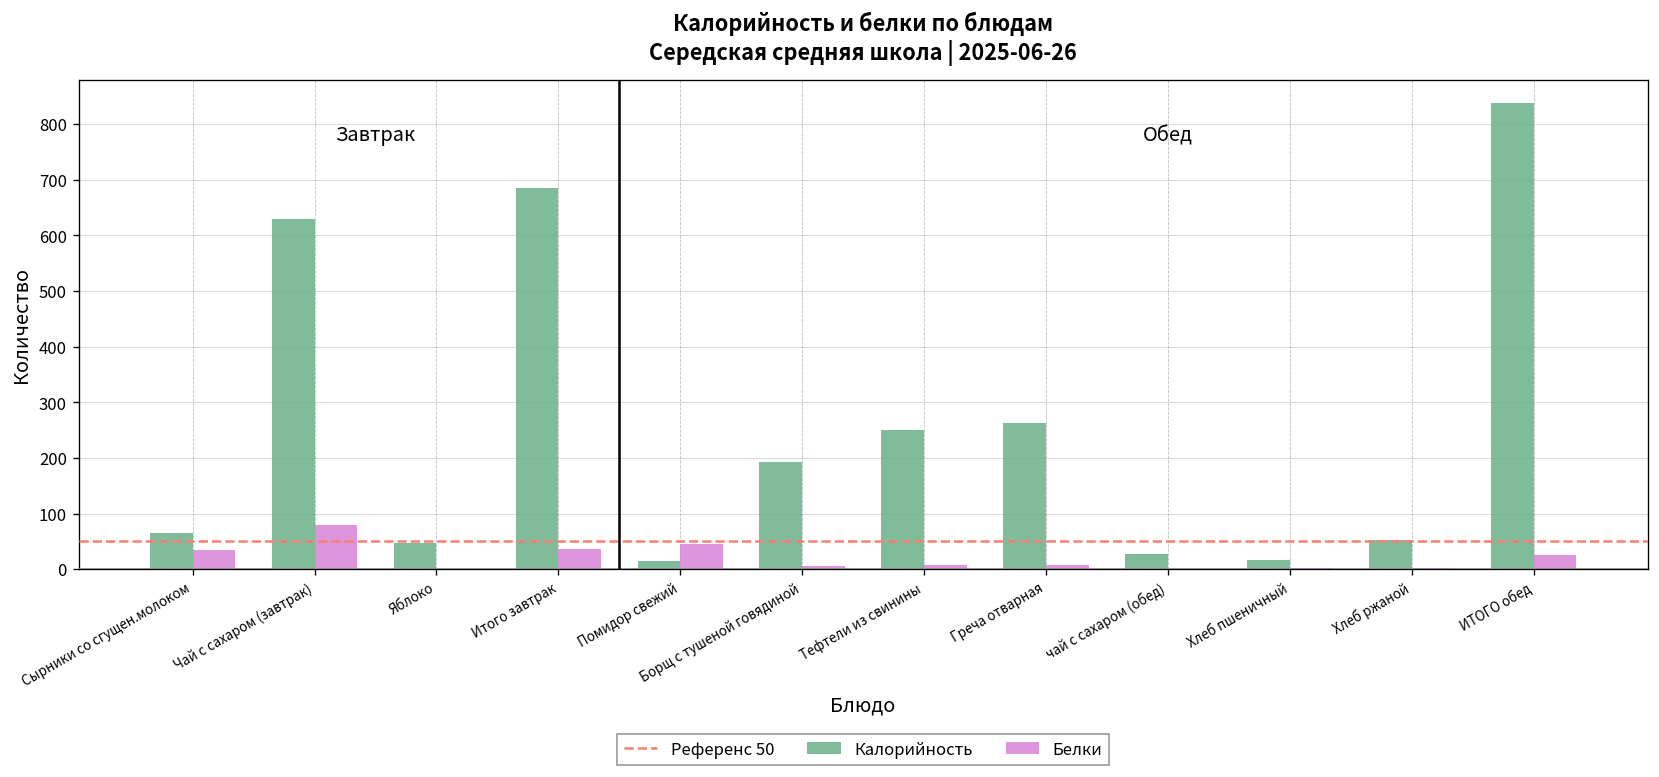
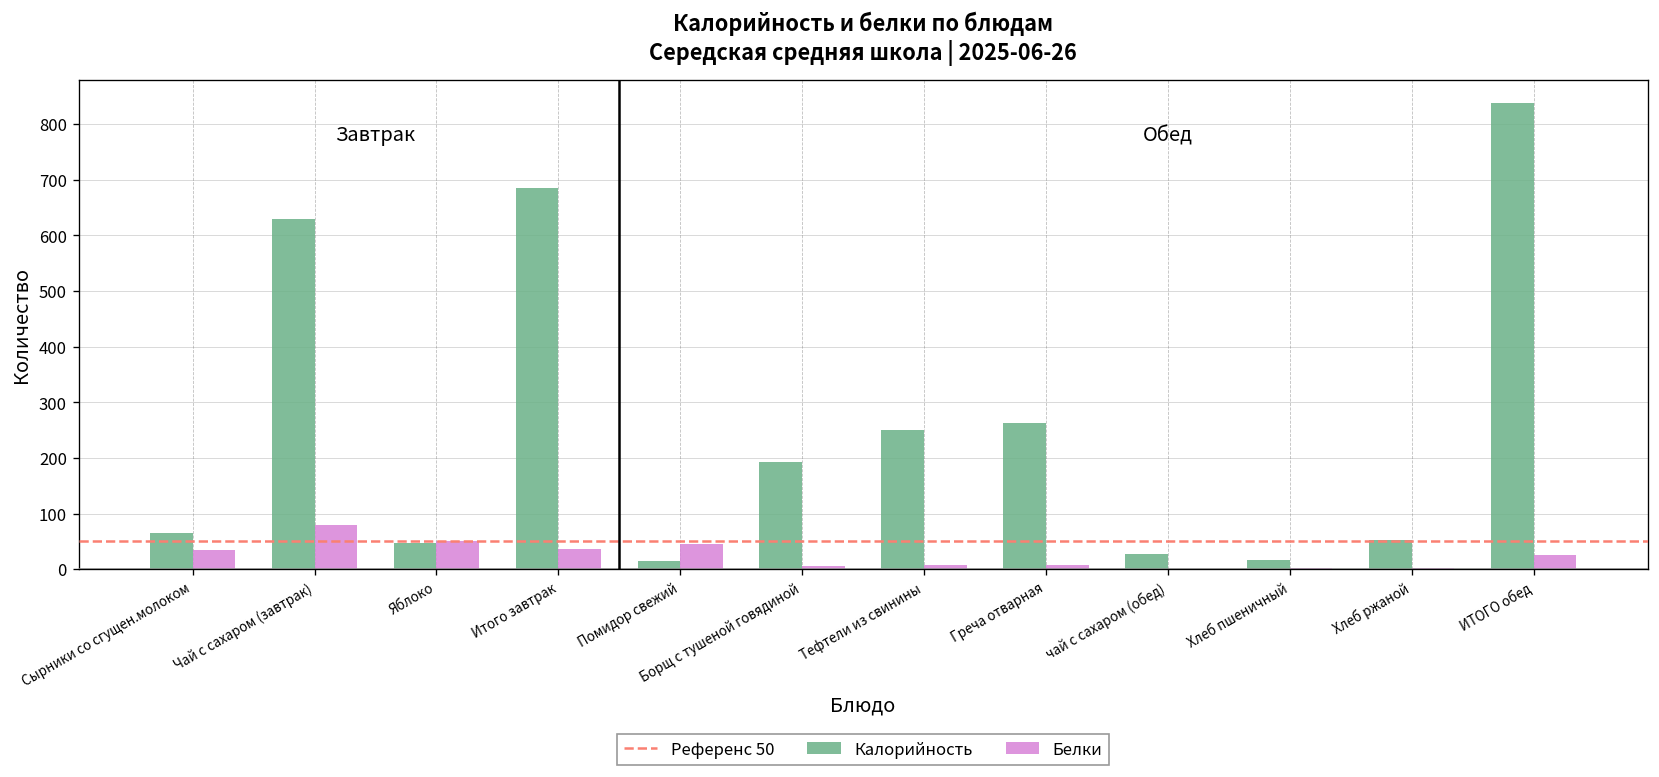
Белки, Яблоко: 0 -> 50
